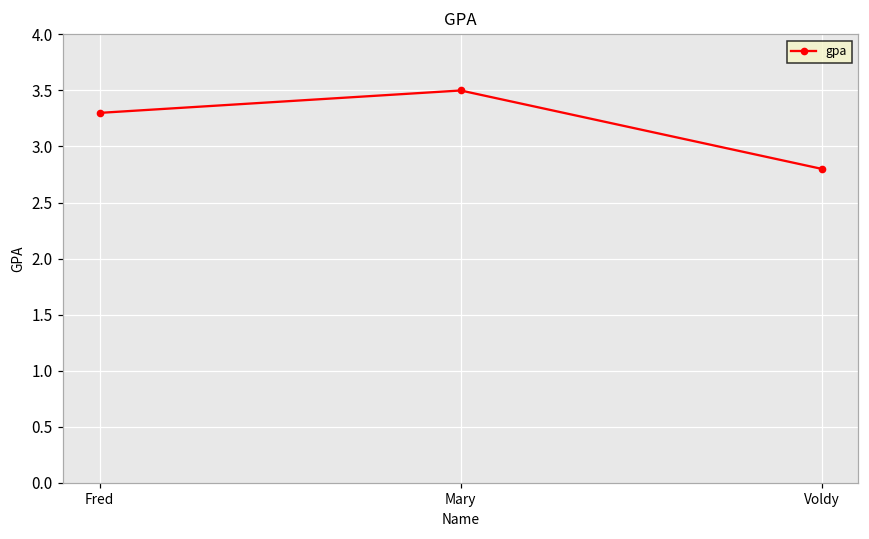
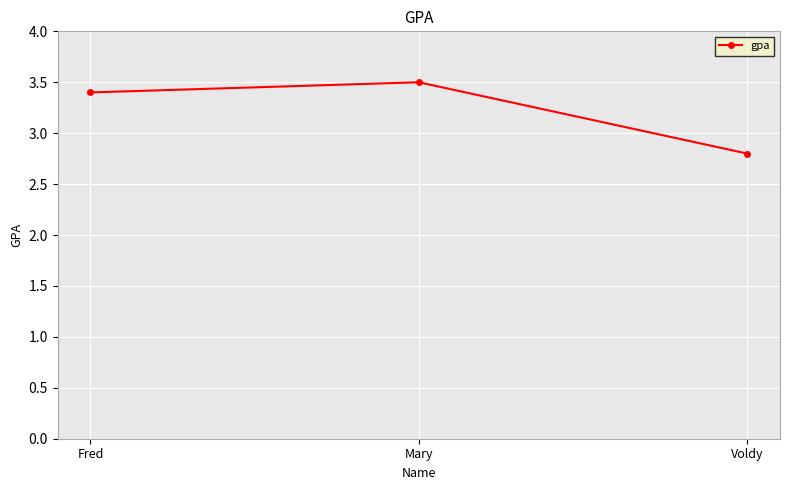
Fred: 3.3 -> 3.4
